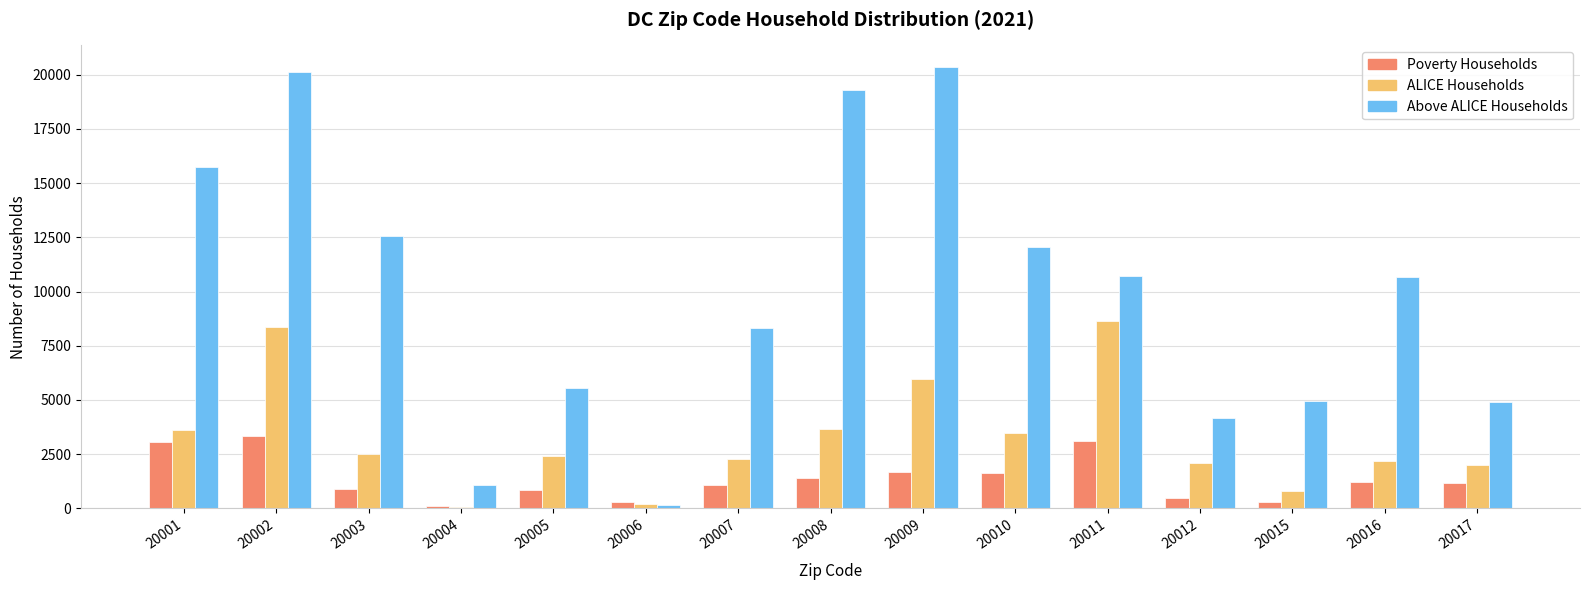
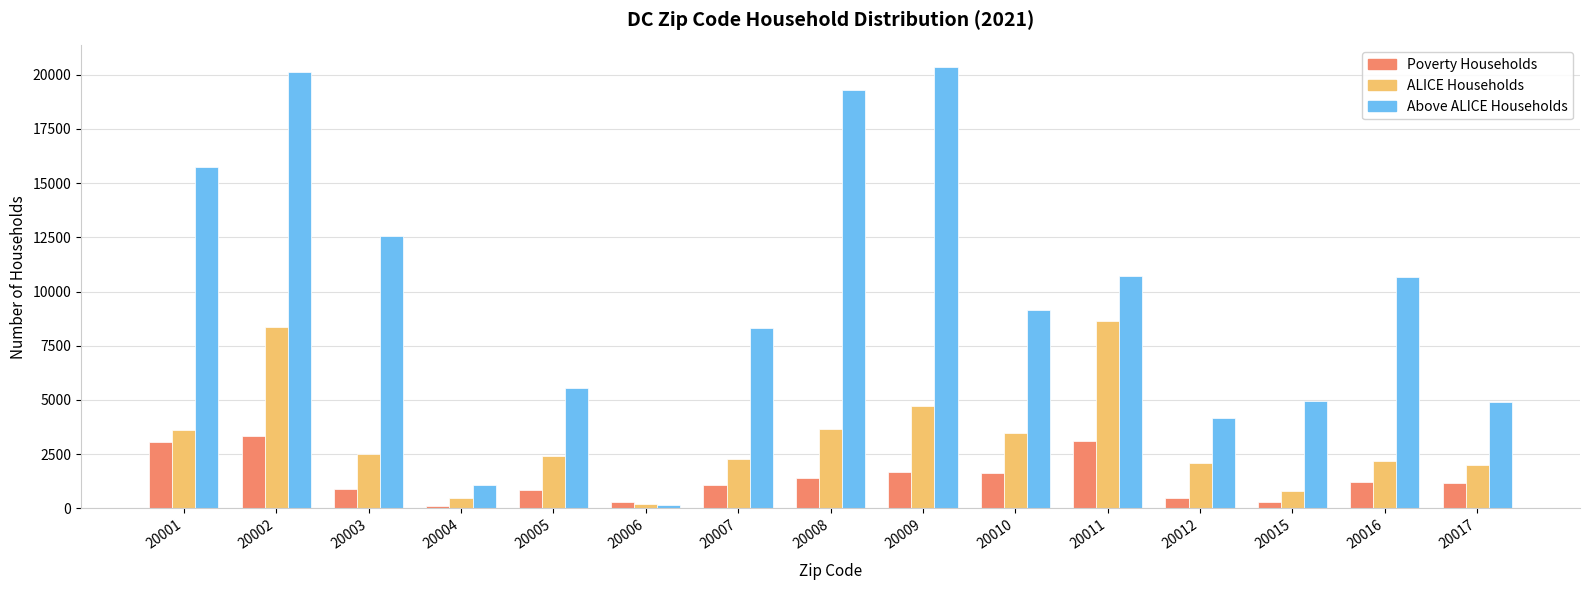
ALICE Households, 20004: 100 -> 500
ALICE Households, 20009: 6000 -> 4700
Above ALICE Households, 20010: 12000 -> 9200
